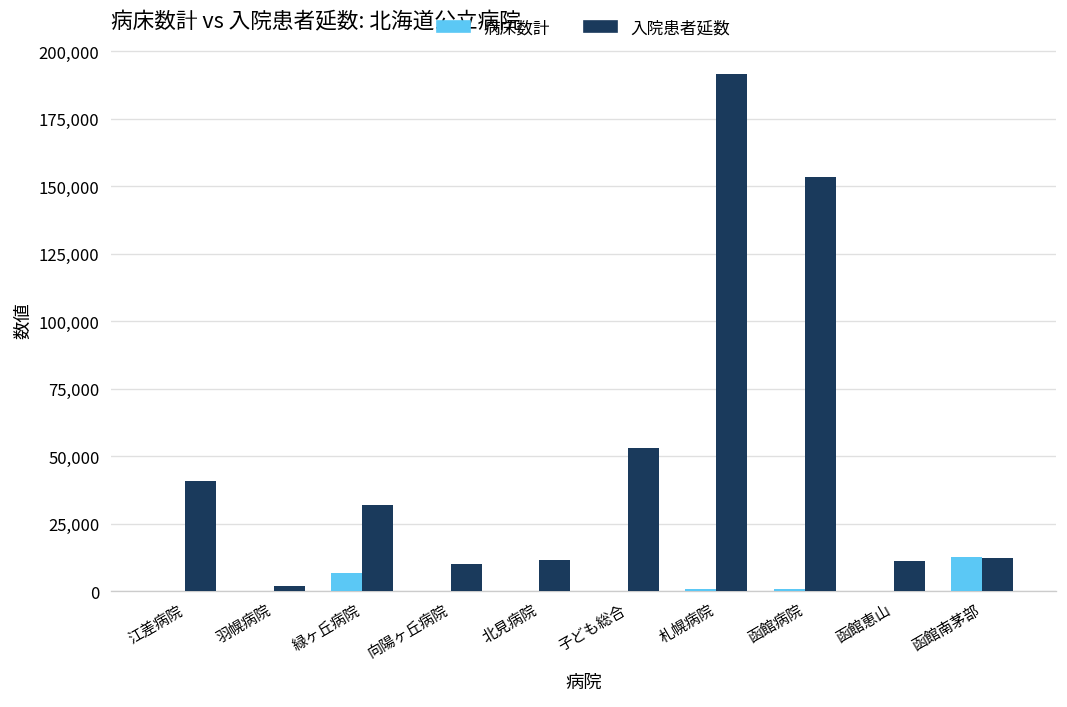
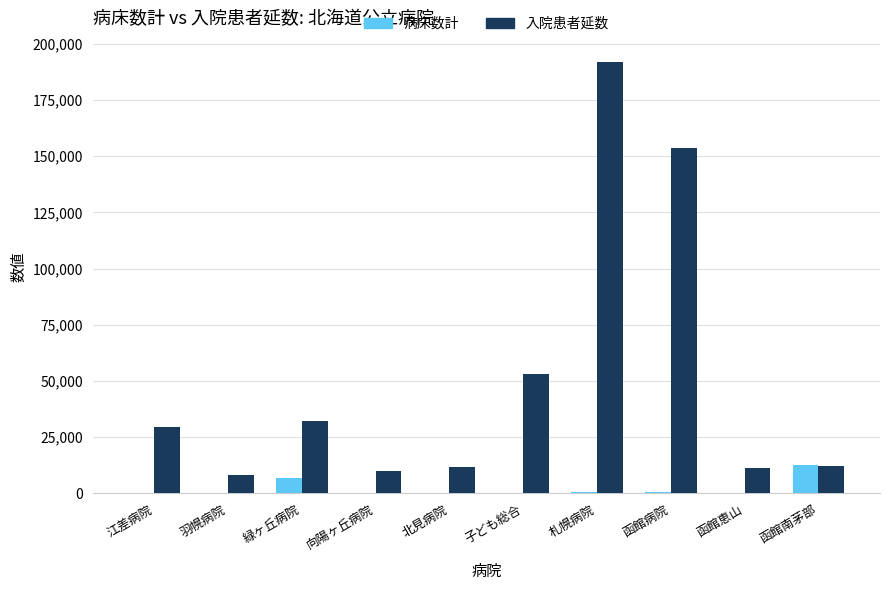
入院患者延数, 江差病院: 41,000 -> 29,000
入院患者延数, 羽幌病院: 2,000 -> 8,000
